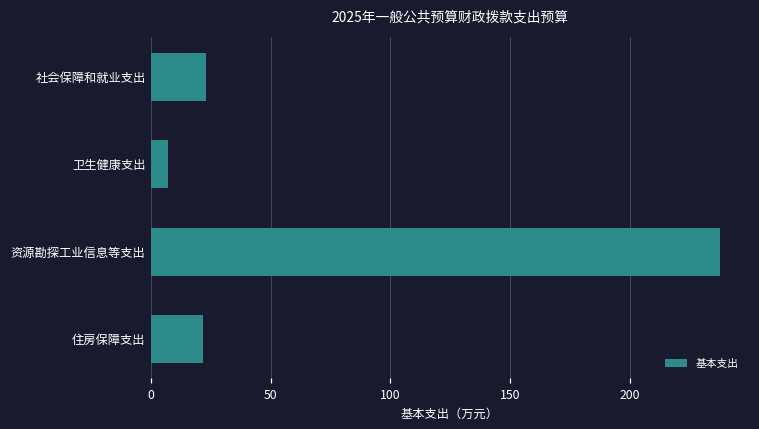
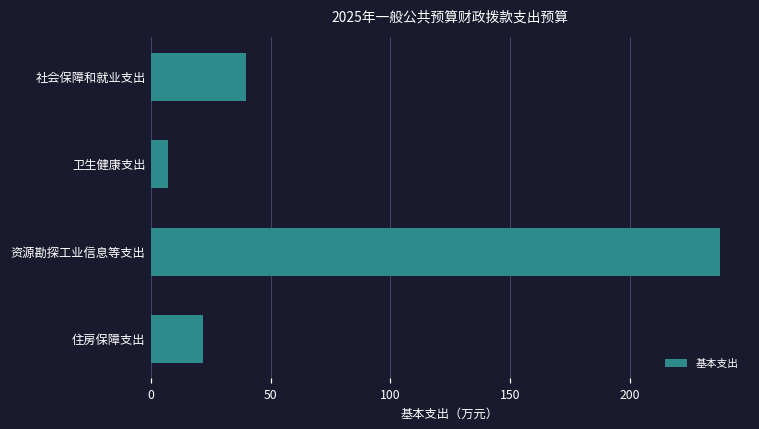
社会保障和就业支出: 23 -> 40
